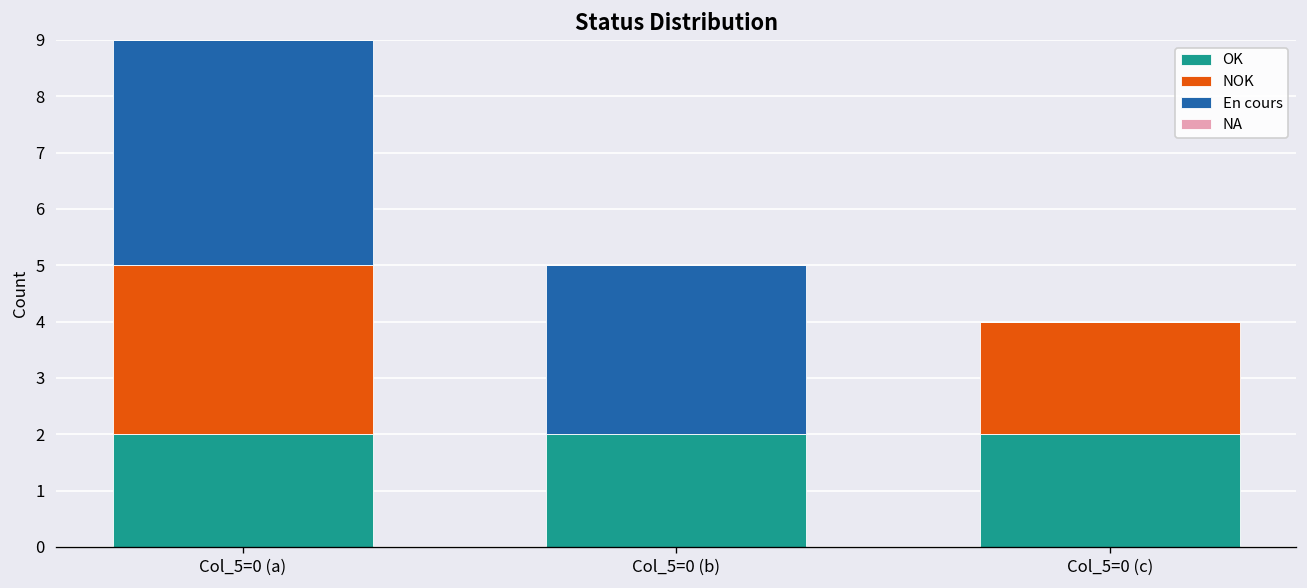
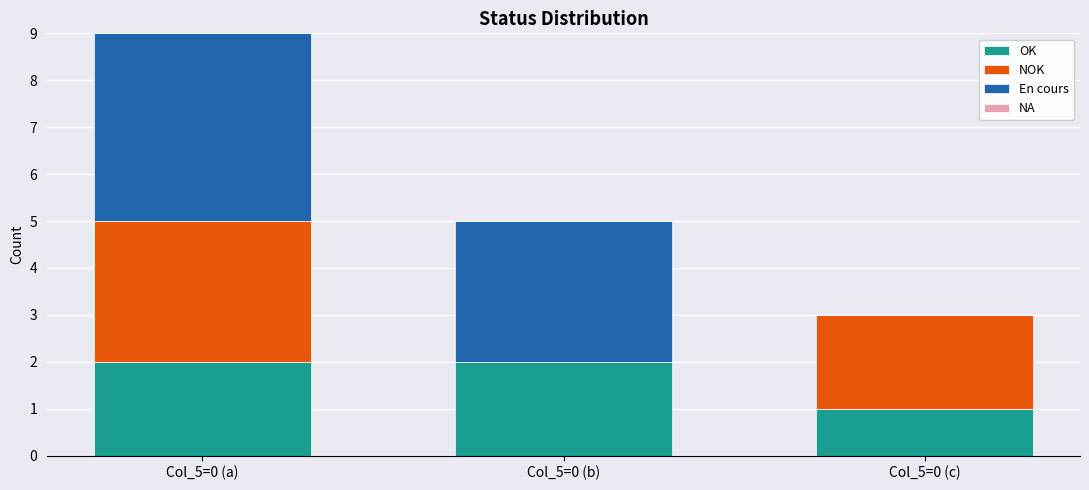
OK, Col_5=0 (c): 2 -> 1
